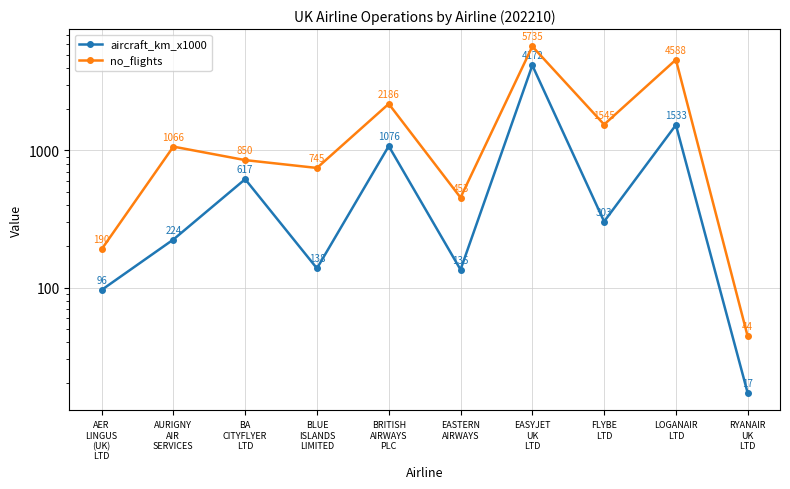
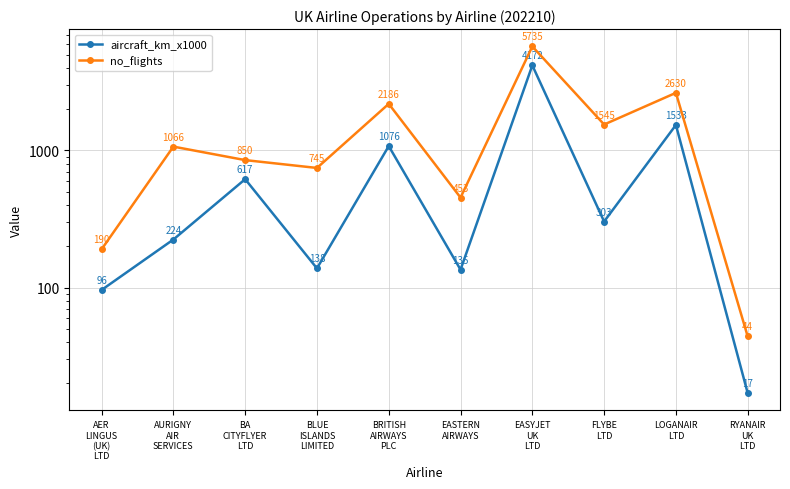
no_flights, LOGANAIR LTD: 4588 -> 2630
